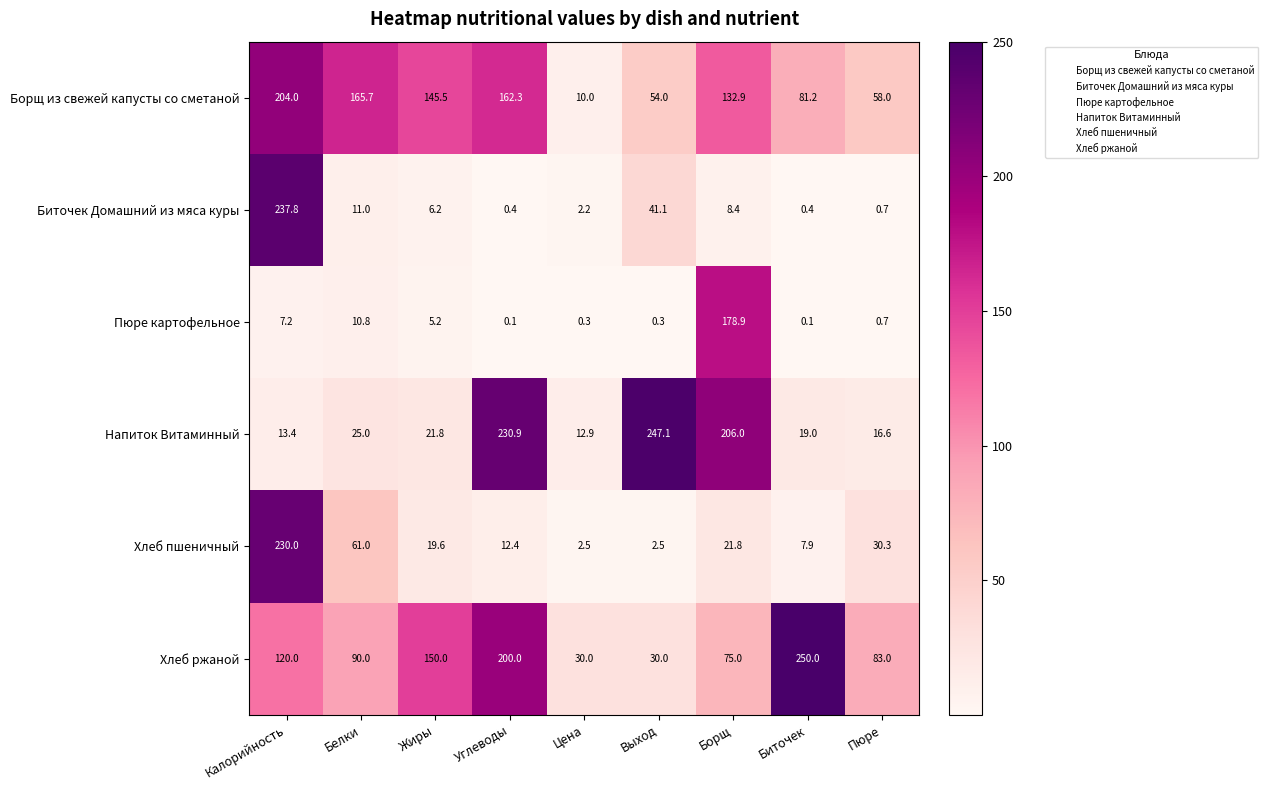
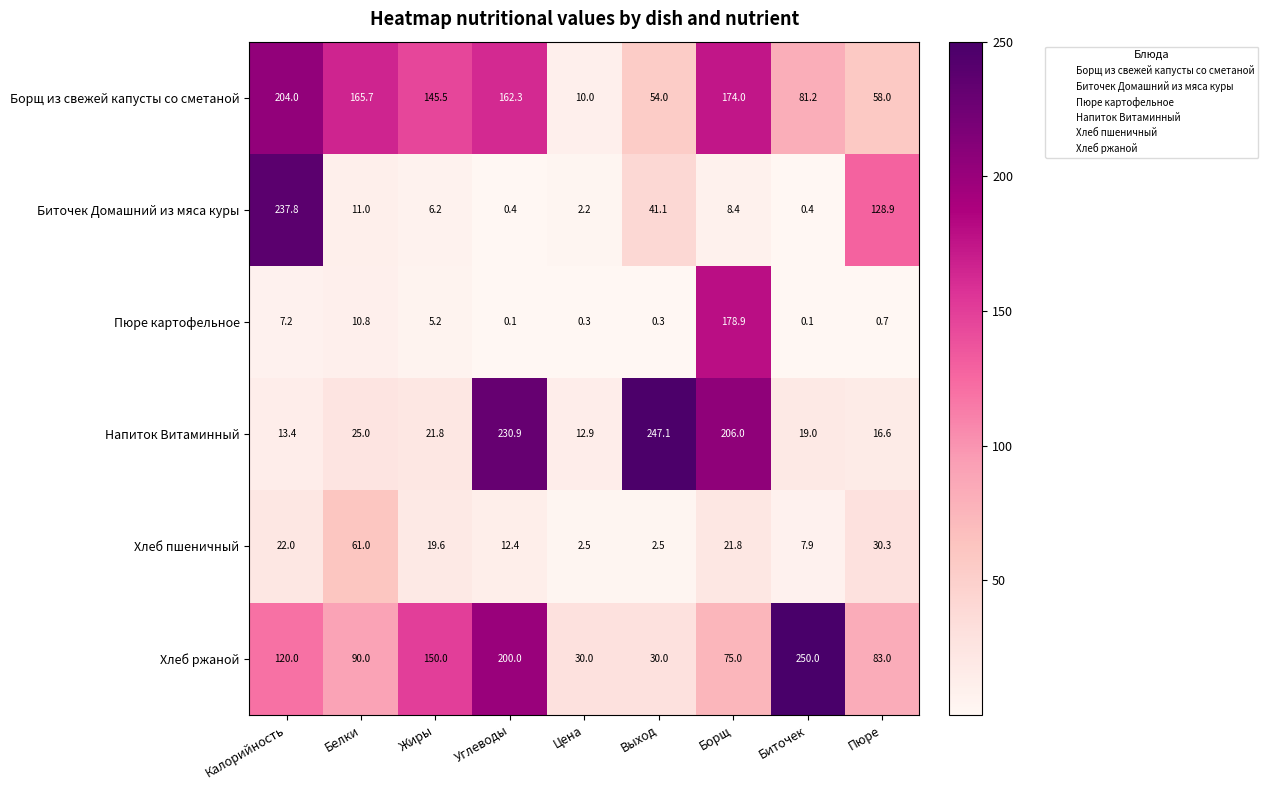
Борщ из свежей капусты со сметаной, Борщ: 132.9 -> 174.0
Биточек Домашний из мяса куры, Пюре: 0.7 -> 128.9
Хлеб пшеничный, Калорийность: 230.0 -> 22.0
